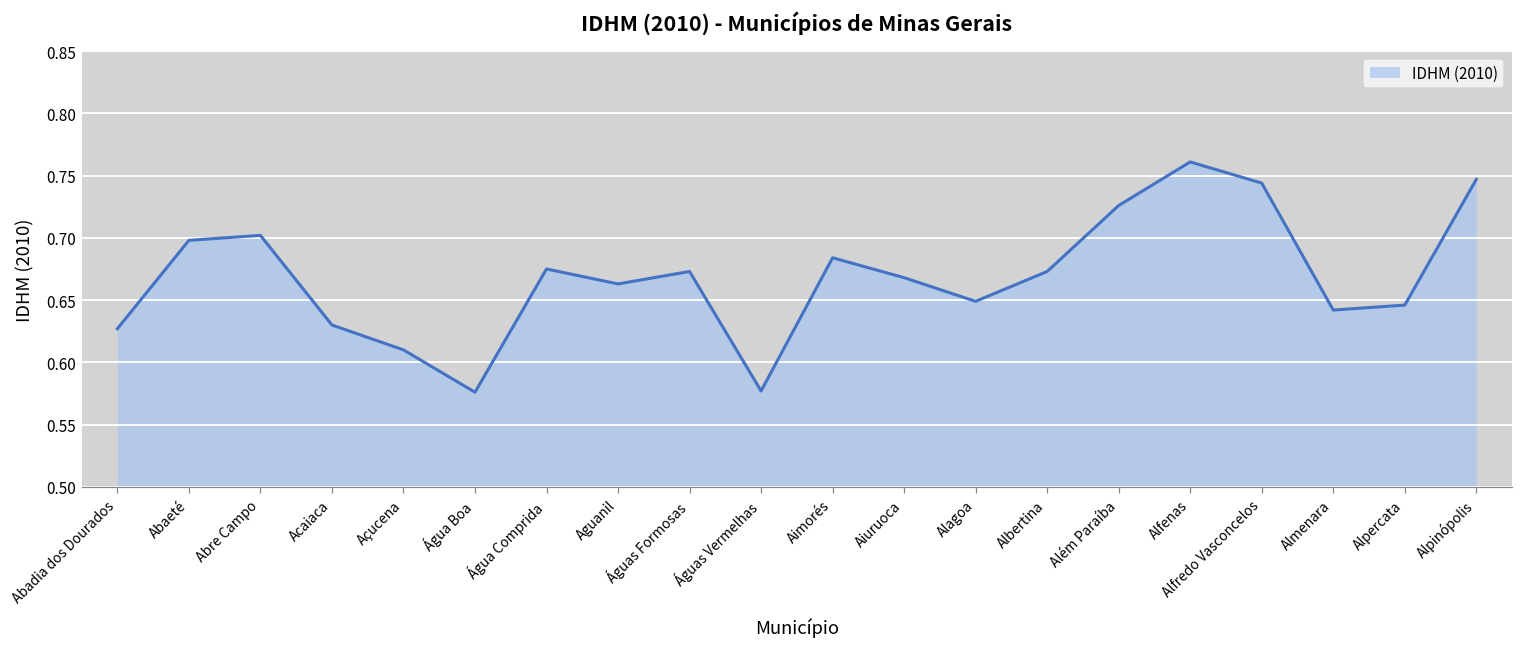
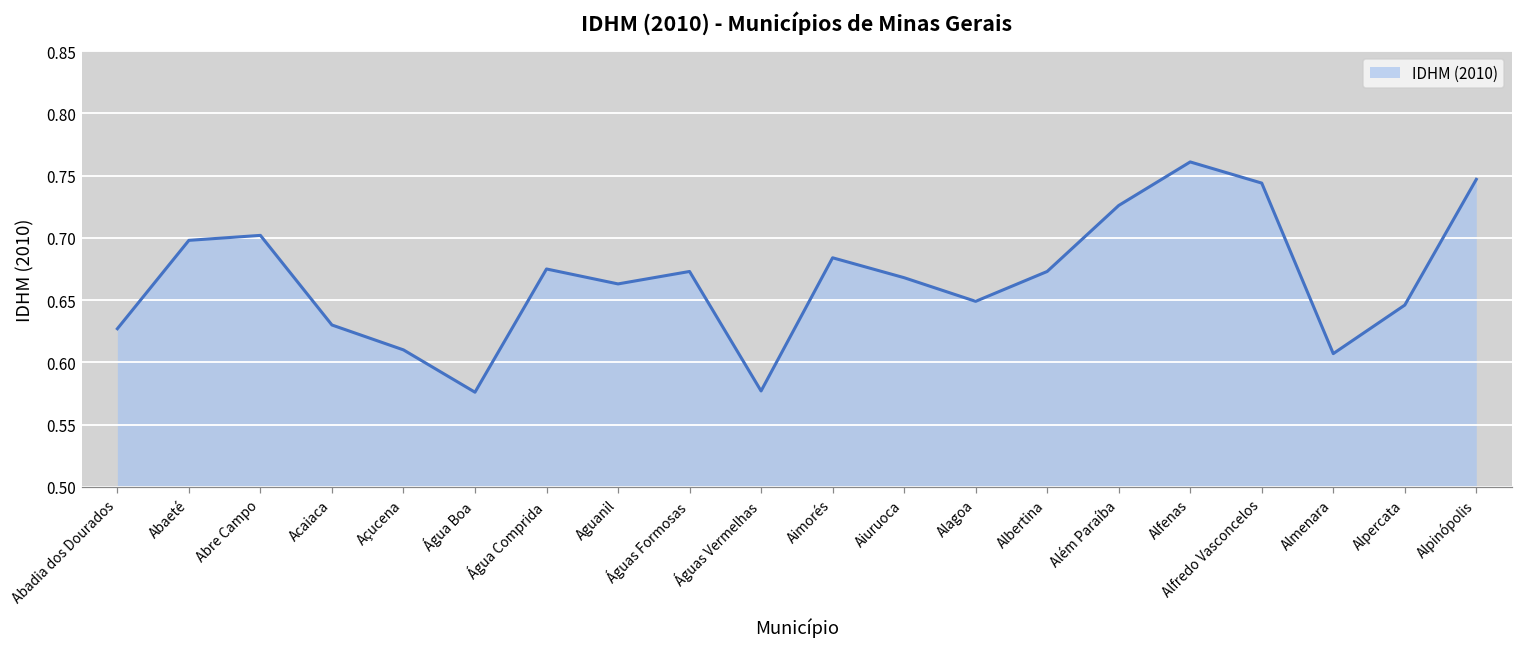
Almenara: 0.642 -> 0.607
